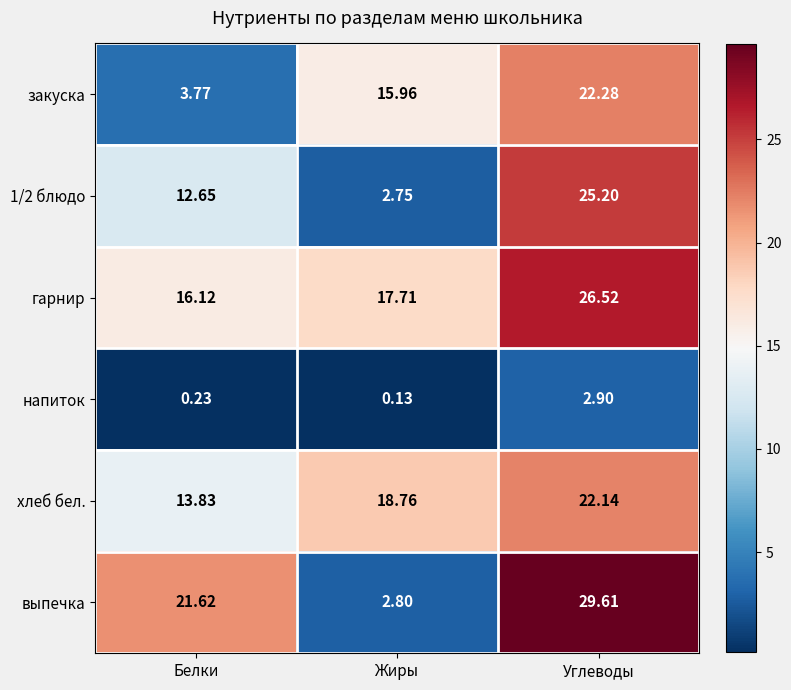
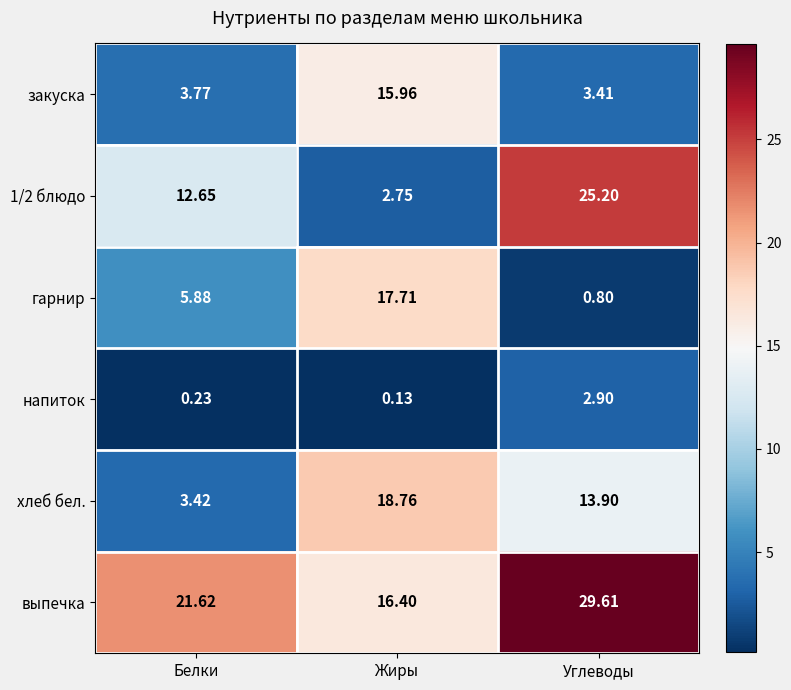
закуска, Углеводы: 22.28 -> 3.41
гарнир, Белки: 16.12 -> 5.88
гарнир, Углеводы: 26.52 -> 0.80
хлеб бел., Белки: 13.83 -> 3.42
хлеб бел., Углеводы: 22.14 -> 13.90
выпечка, Жиры: 2.80 -> 16.40
